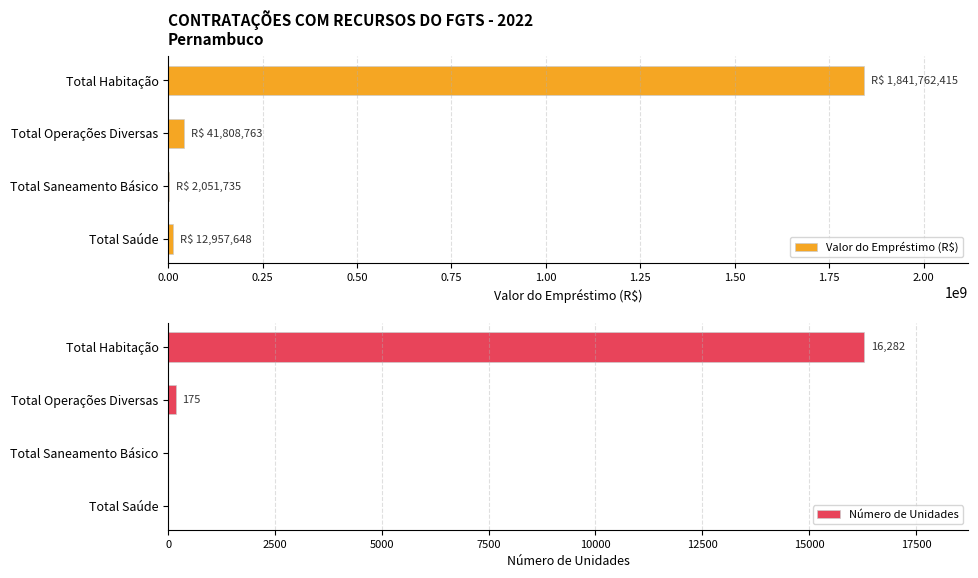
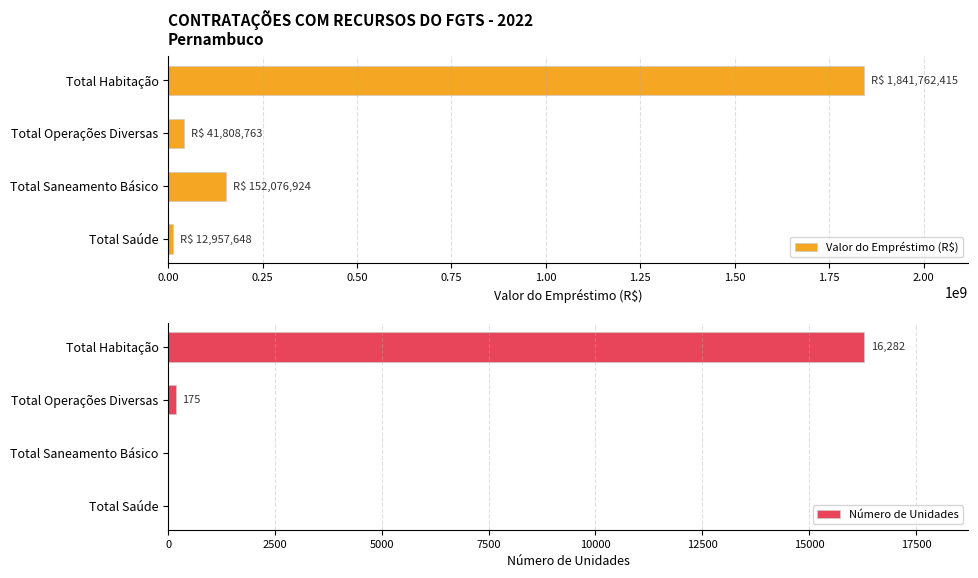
CONTRATAÇÕES COM RECURSOS DO FGTS - 2022 Pernambuco, Total Saneamento Básico: 2,051,735 -> 152,076,924
